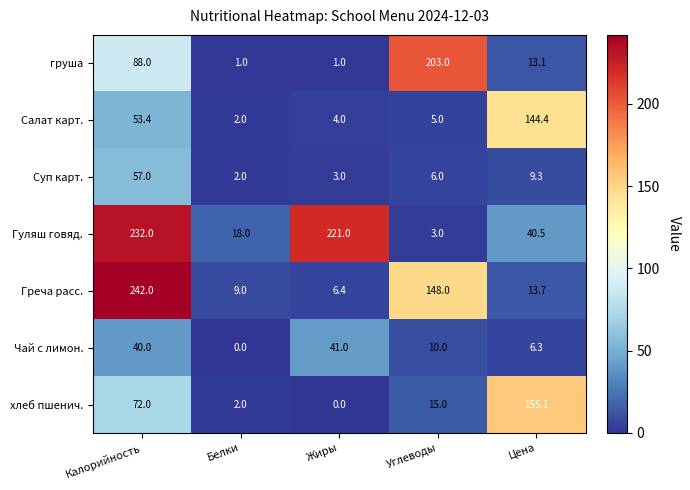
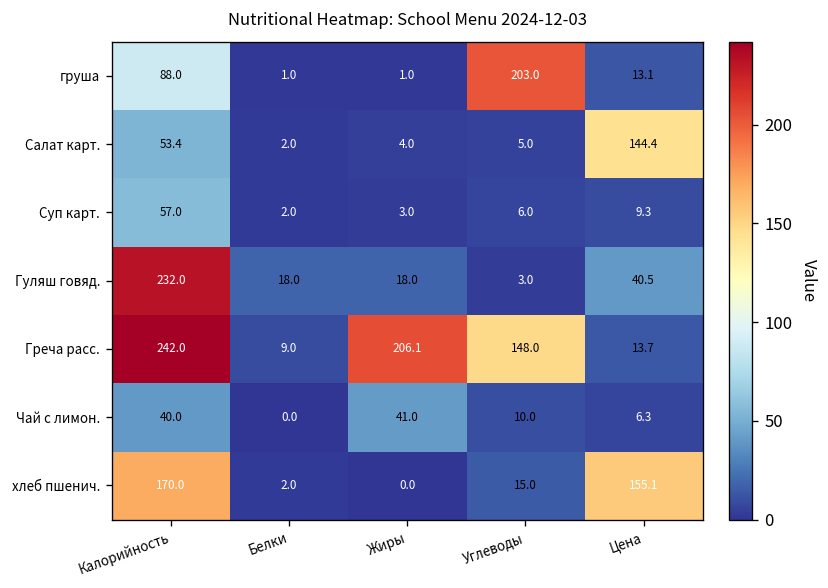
Гуляш говяд., Жиры: 221.0 -> 18.0
Греча расс., Жиры: 6.4 -> 206.1
хлеб пшенич., Калорийность: 72.0 -> 170.0
